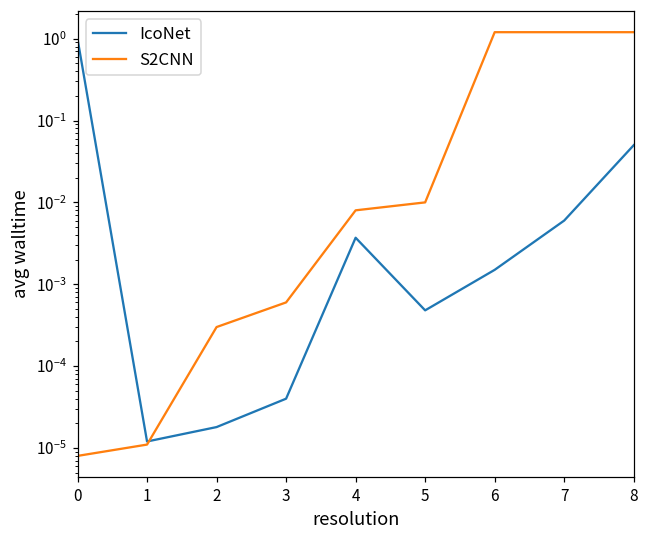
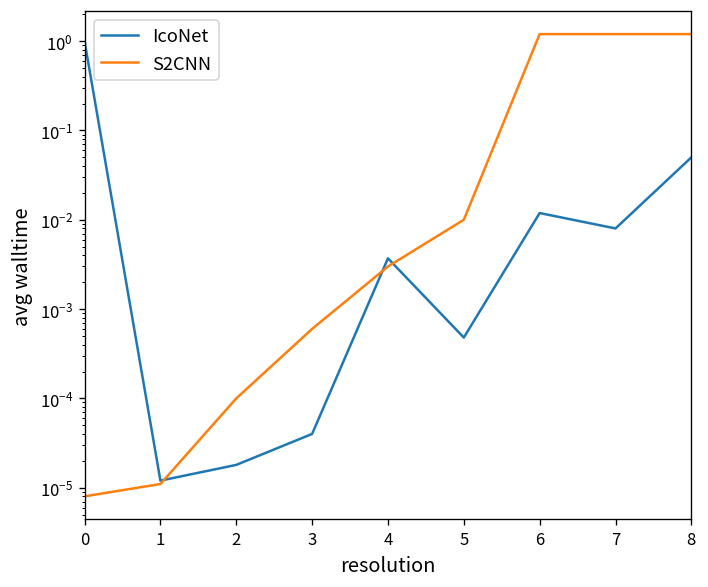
S2CNN, 2: 0.0003 -> 0.0001
S2CNN, 4: 0.008 -> 0.003
IcoNet, 6: 0.0015 -> 0.012
IcoNet, 7: 0.006 -> 0.008
